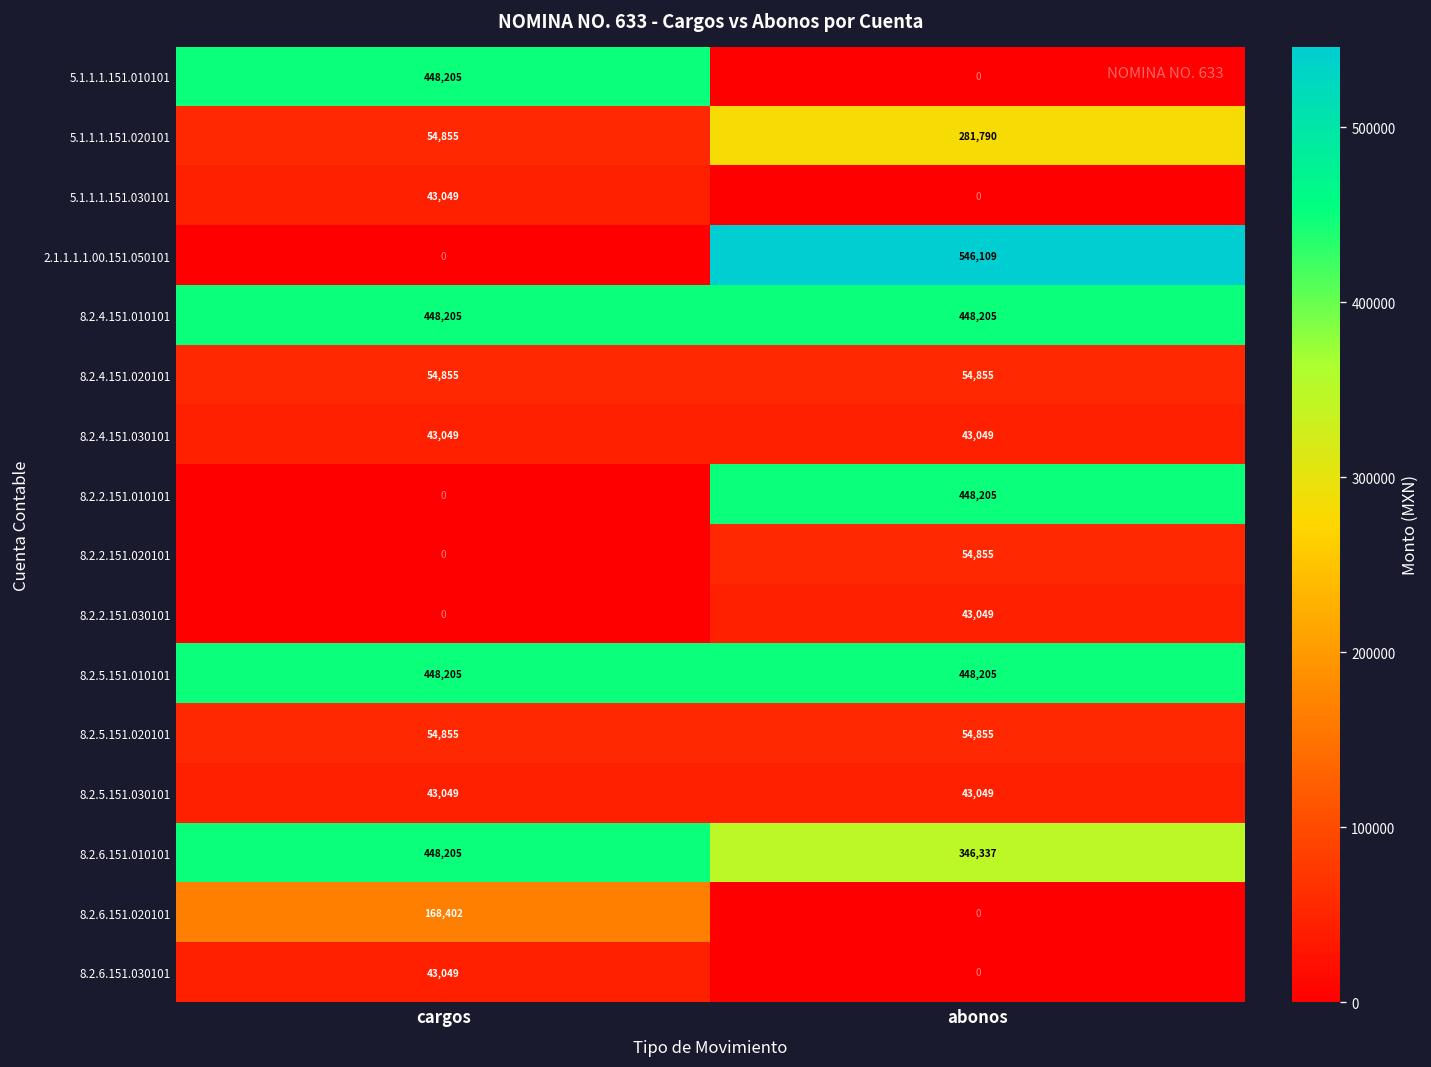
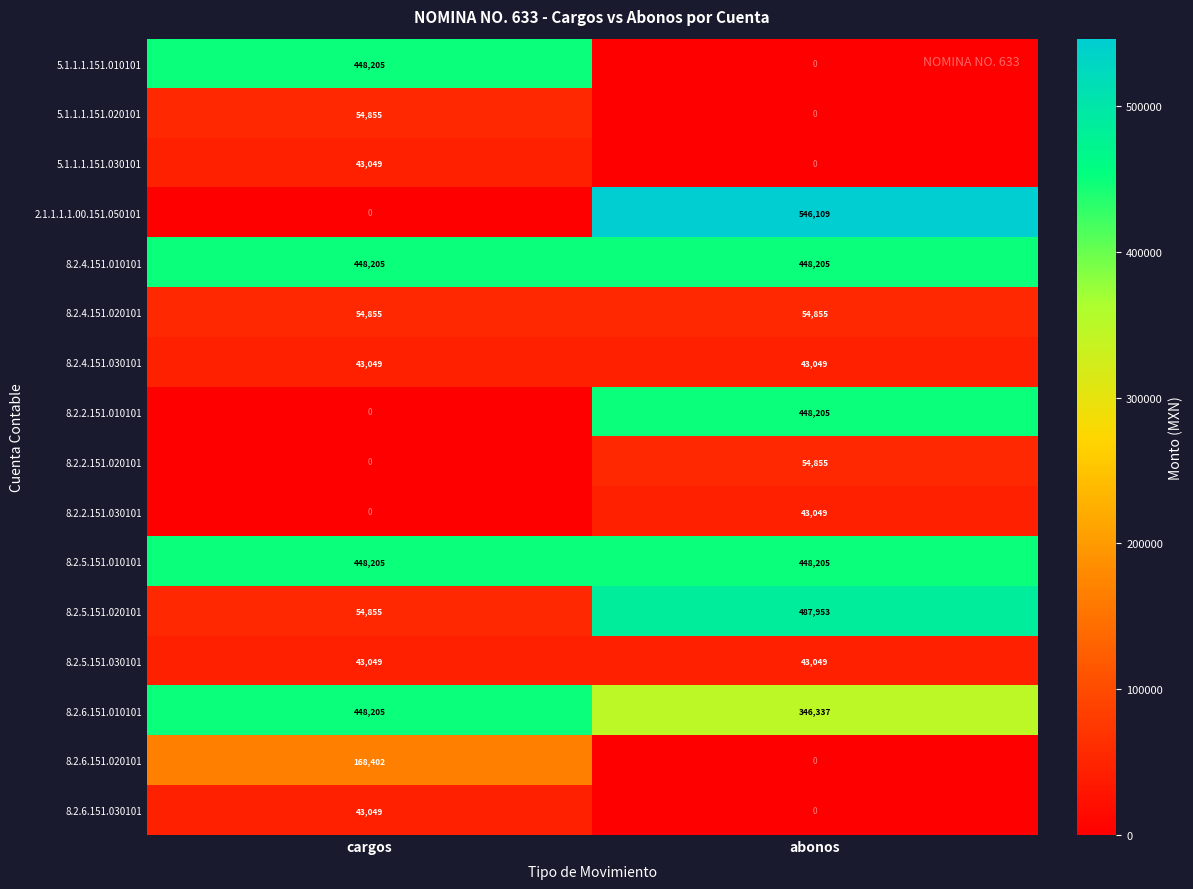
5.1.1.1.151.020101, abonos: 281,790 -> 0
8.2.5.151.020101, abonos: 54,855 -> 487,953
